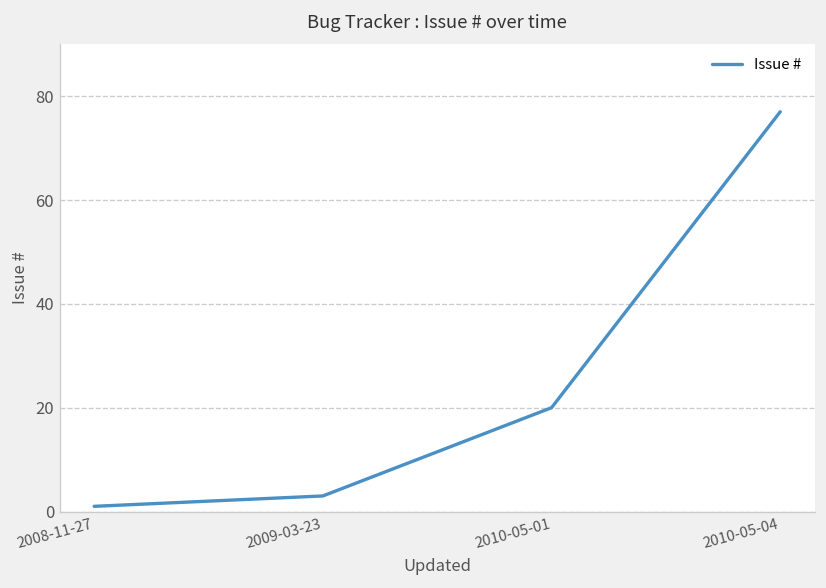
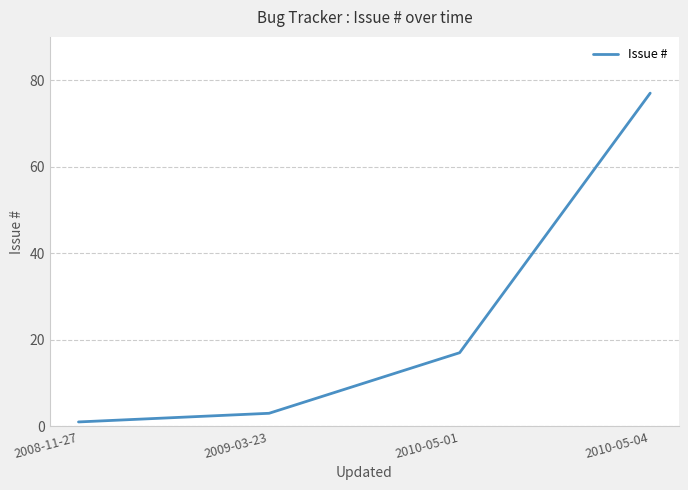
2010-05-01: 20 -> 17
